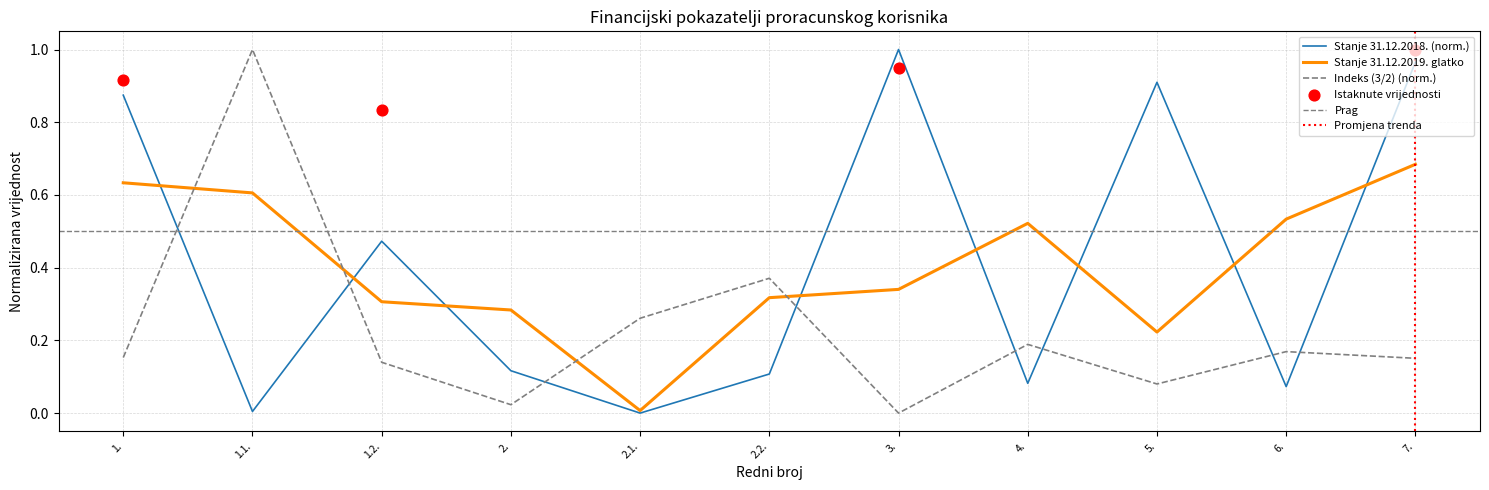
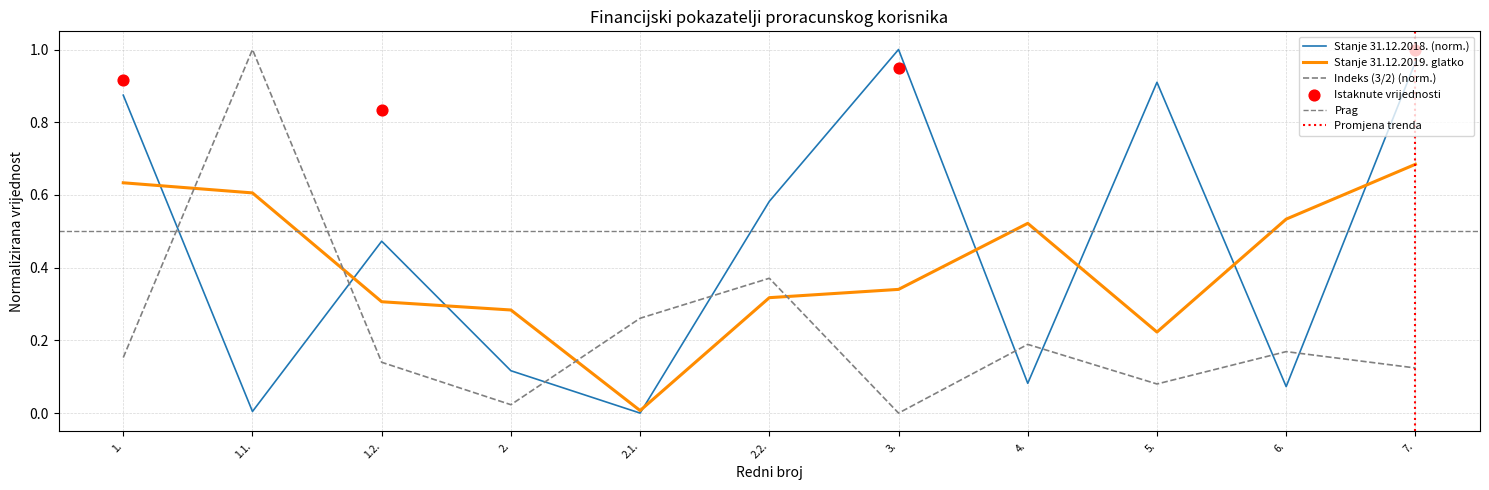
Stanje 31.12.2018. (norm.), 2.2.: 0.11 -> 0.58
Indeks (3/2) (norm.), 7.: 0.15 -> 0.12
